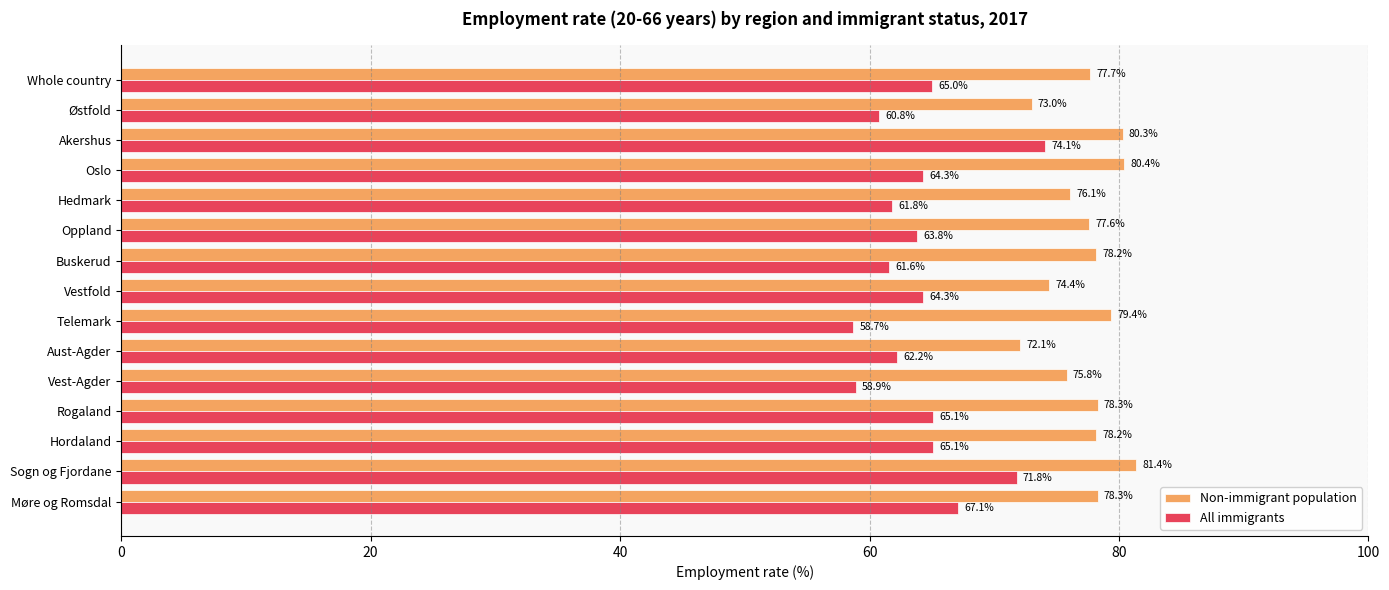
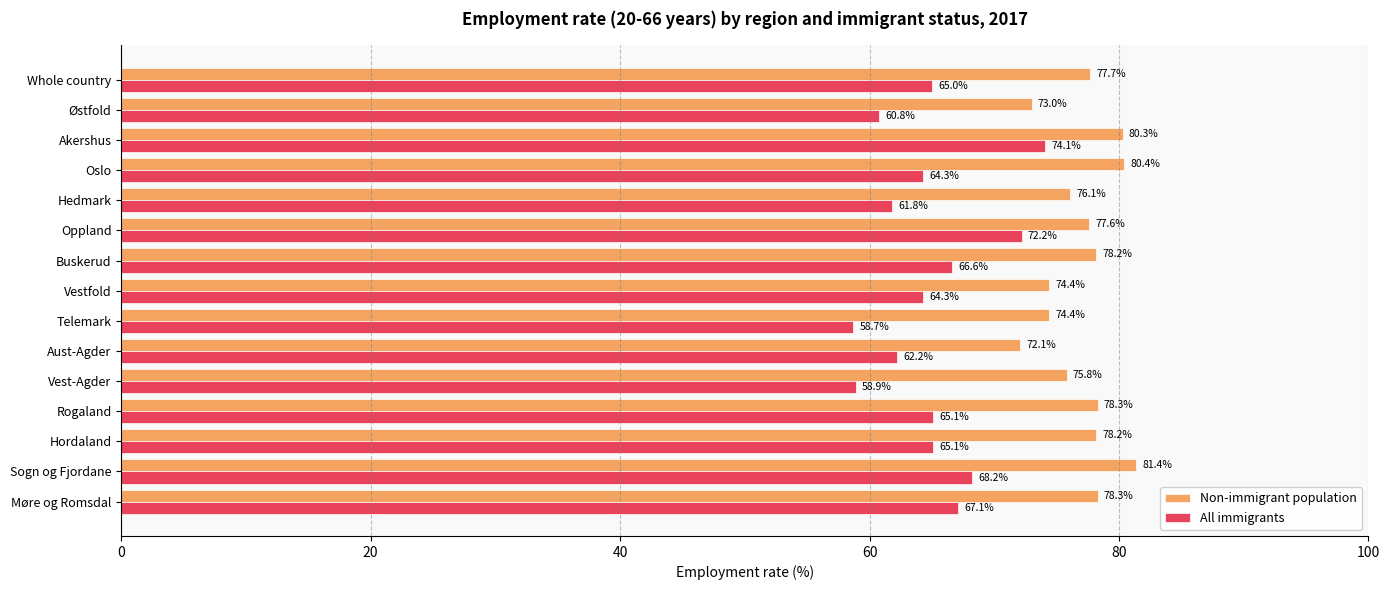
All immigrants, Oppland: 63.8% -> 72.2%
All immigrants, Buskerud: 61.6% -> 66.6%
Non-immigrant population, Telemark: 79.4% -> 74.4%
All immigrants, Sogn og Fjordane: 71.8% -> 68.2%
